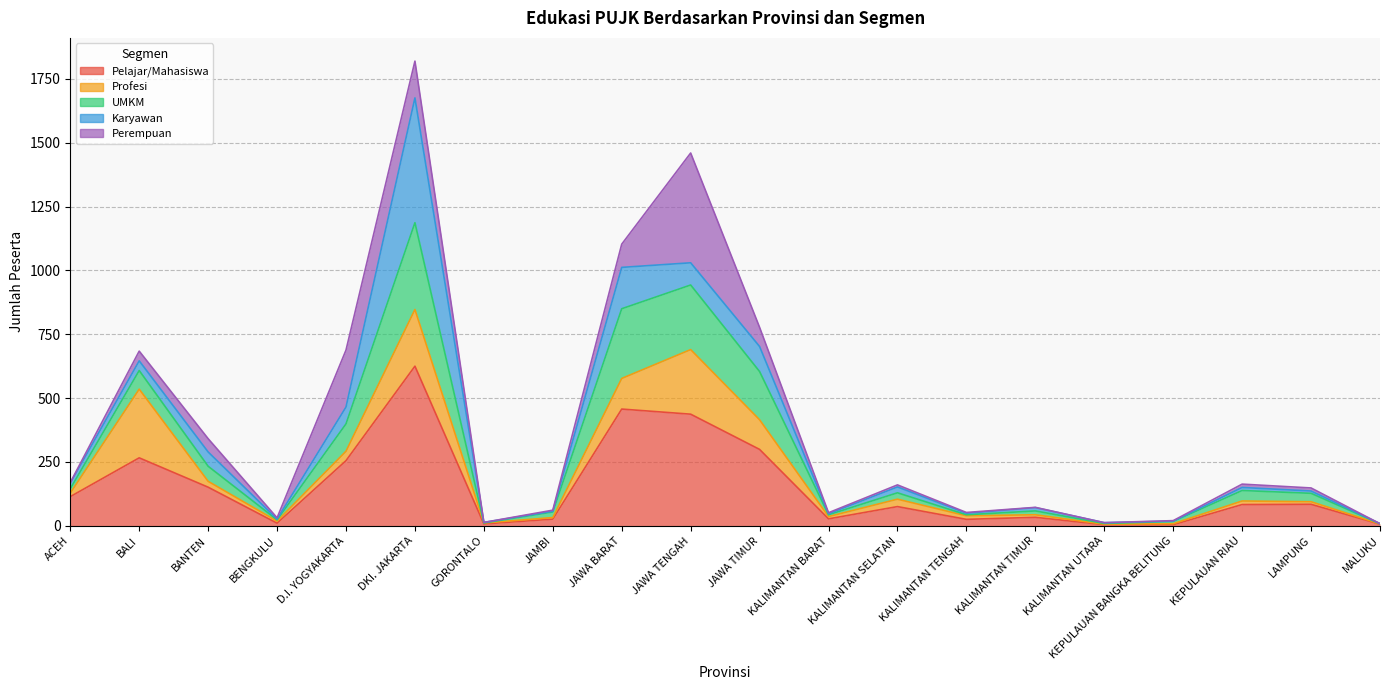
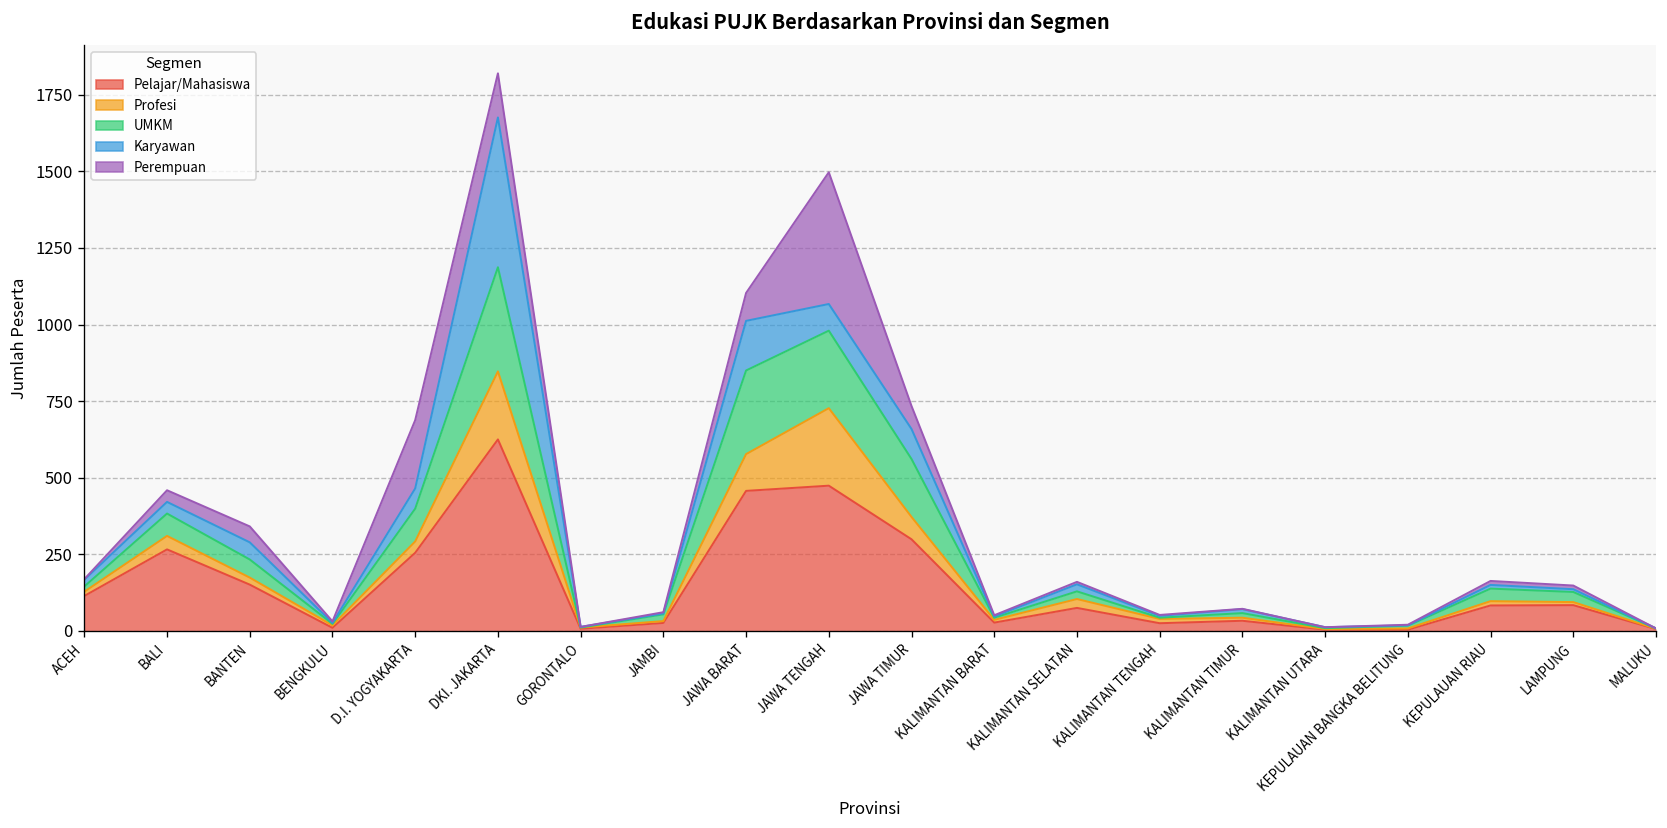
Profesi, BALI: 270 -> 40
Pelajar/Mahasiswa, JAWA TENGAH: 440 -> 470
Profesi, JAWA TIMUR: 120 -> 70
